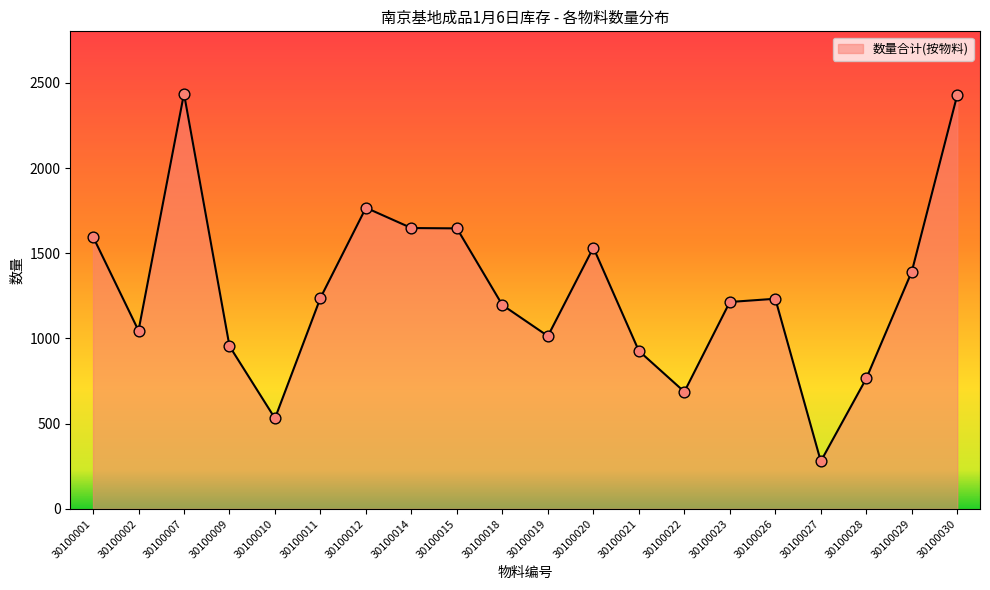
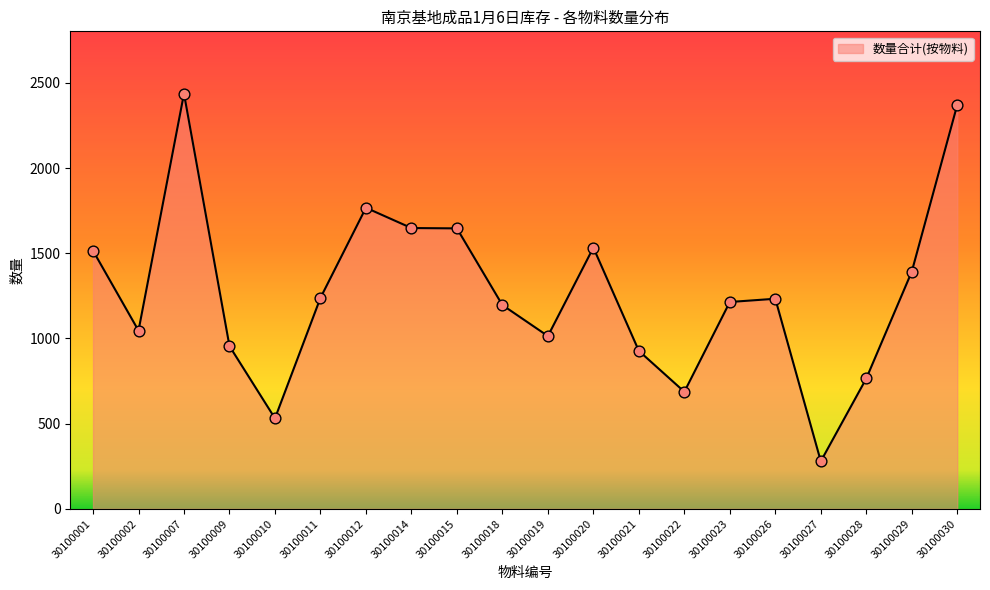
30100001: 1600 -> 1520
30100030: 2430 -> 2370
